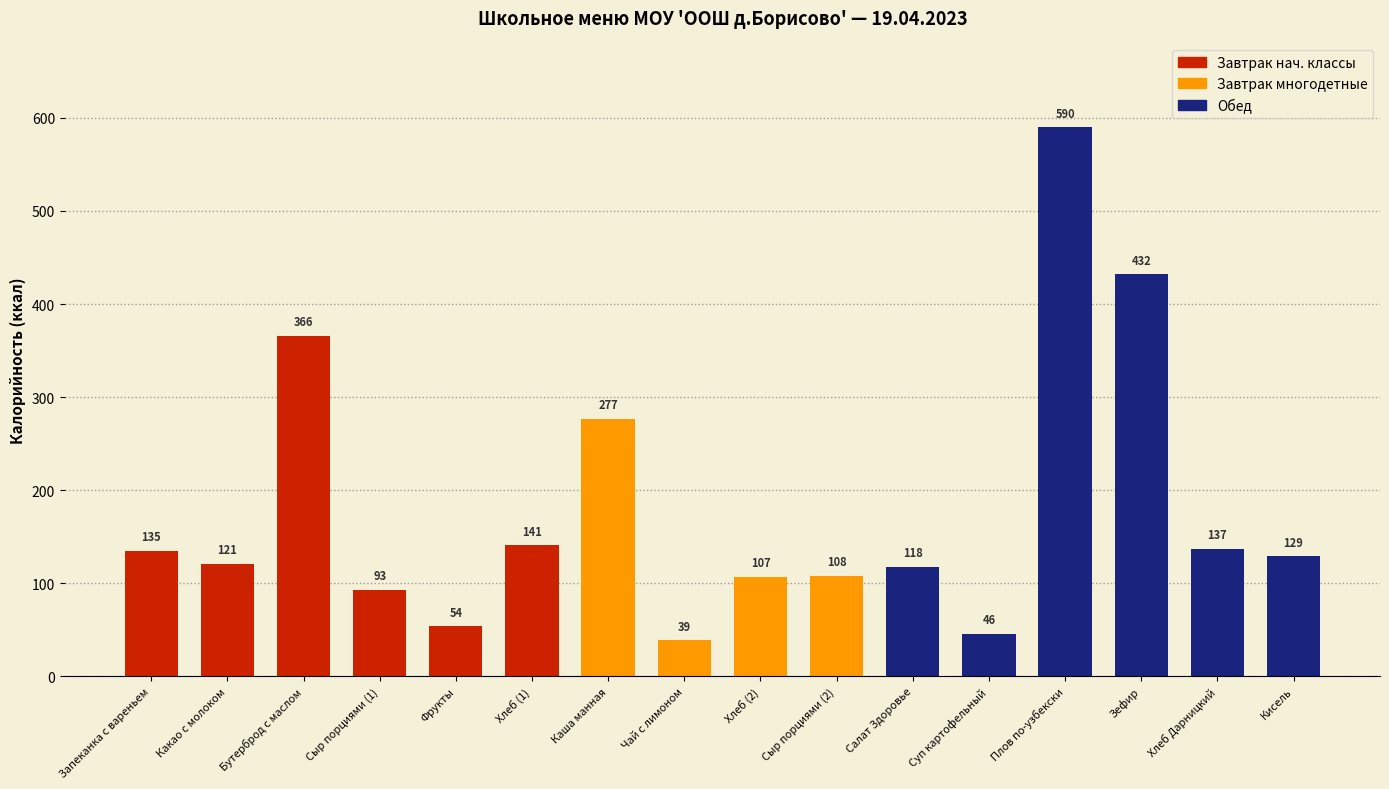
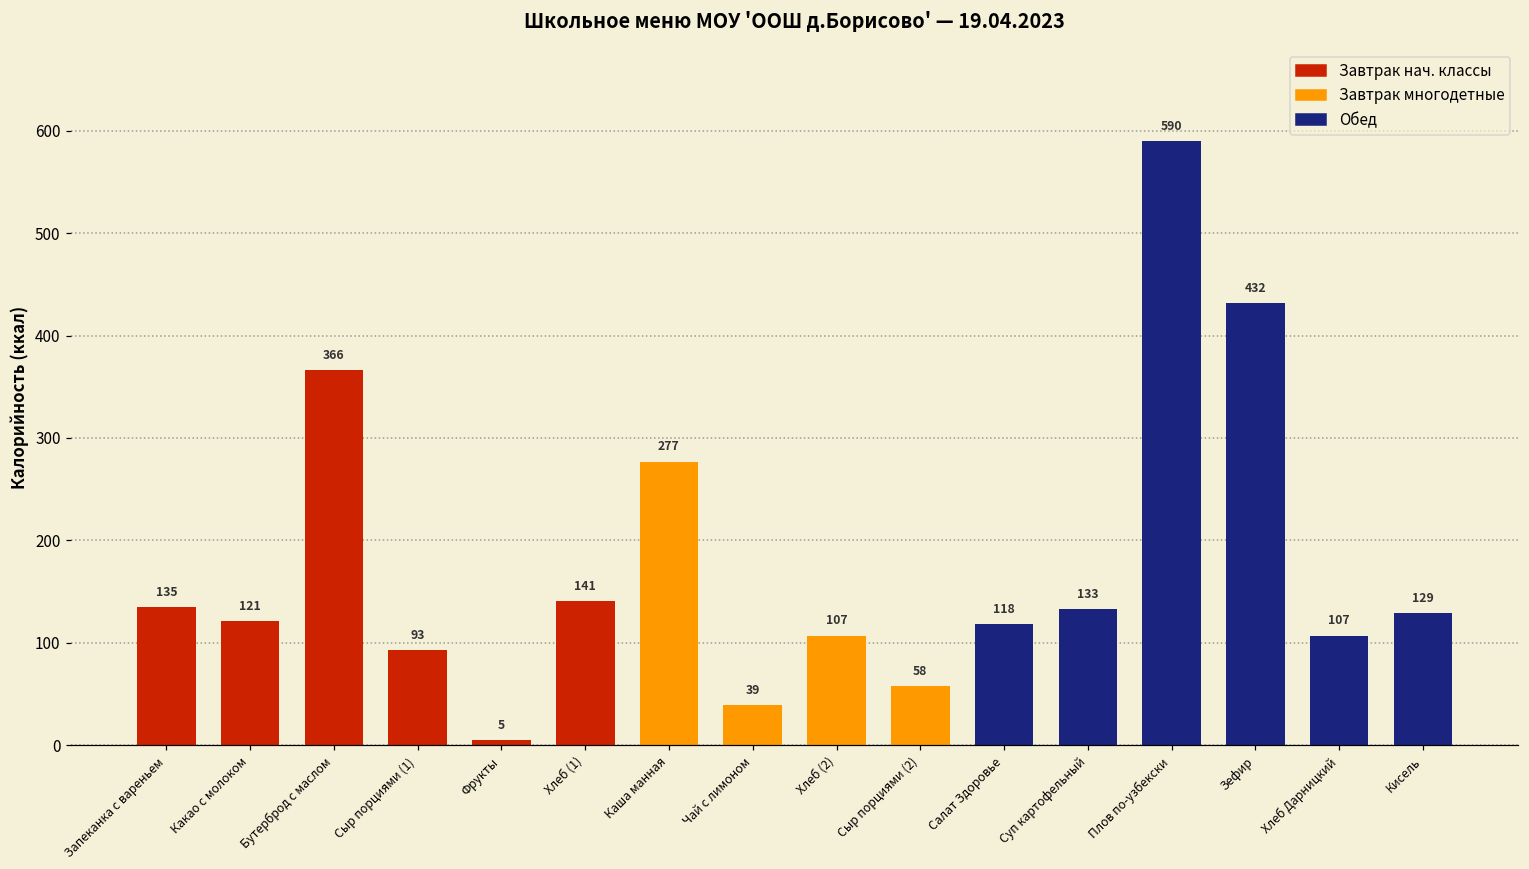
Фрукты: 54 -> 5
Сыр порциями (2): 108 -> 58
Суп картофельный: 46 -> 133
Хлеб Дарницкий: 137 -> 107
